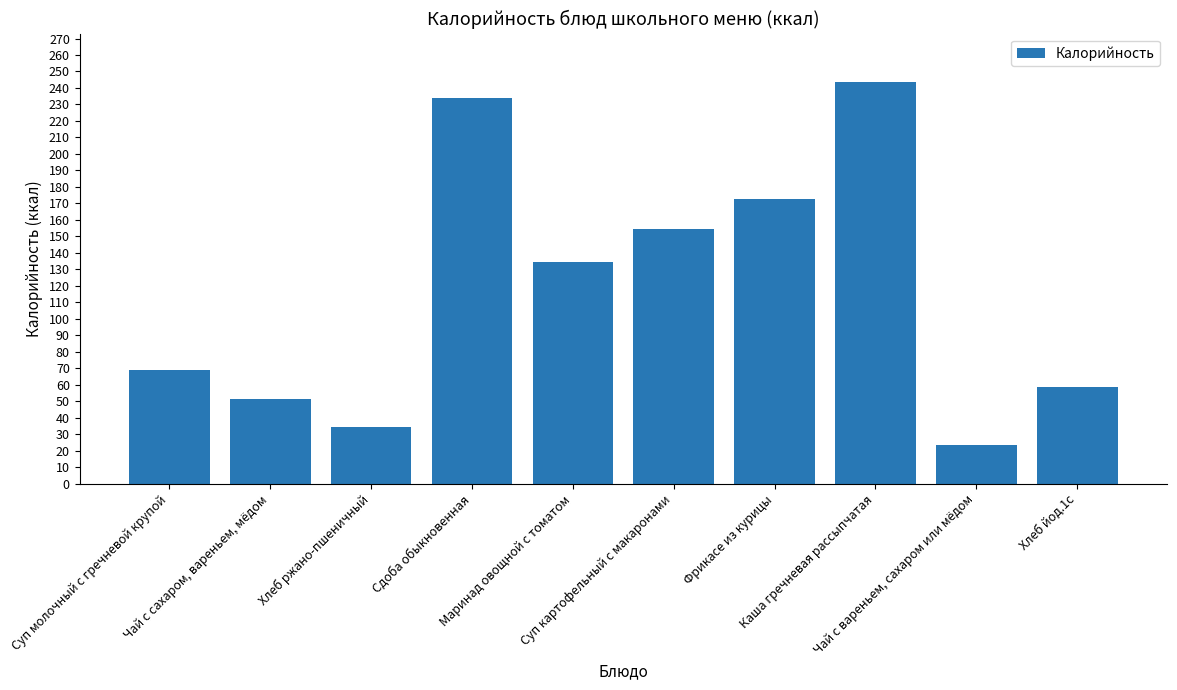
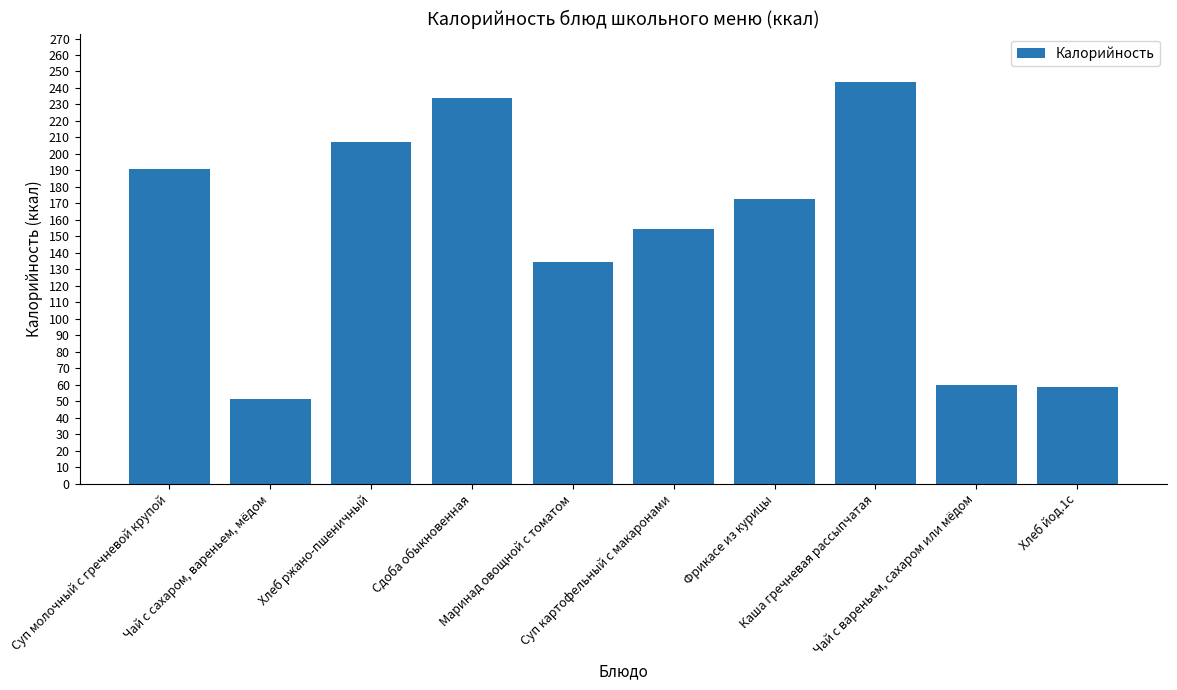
Суп молочный с гречневой крупой: 69 -> 191
Хлеб ржано-пшеничный: 34 -> 207
Чай с вареньем, сахаром или мёдом: 24 -> 60
